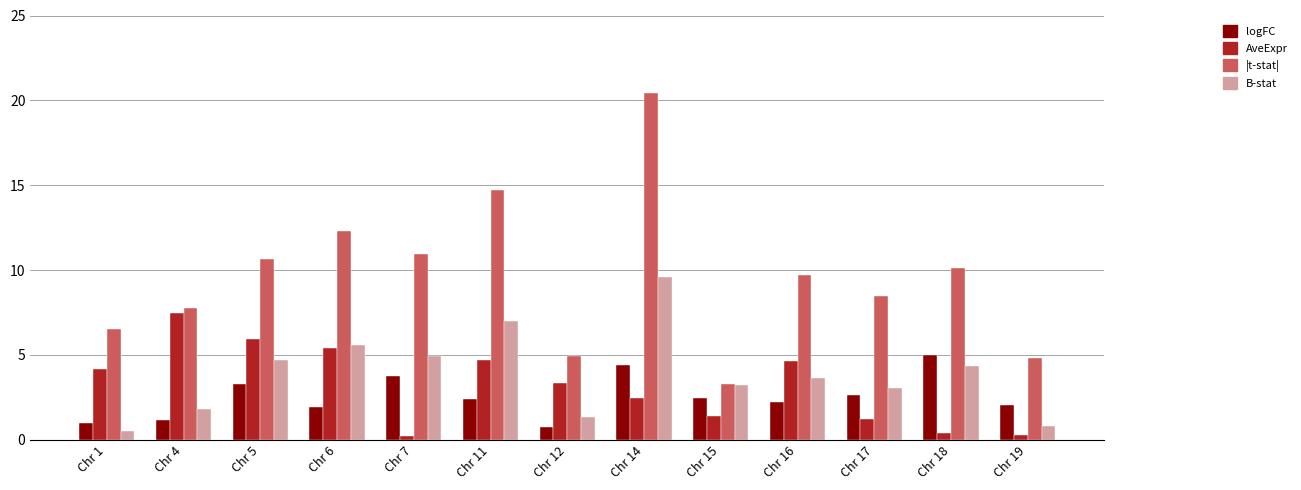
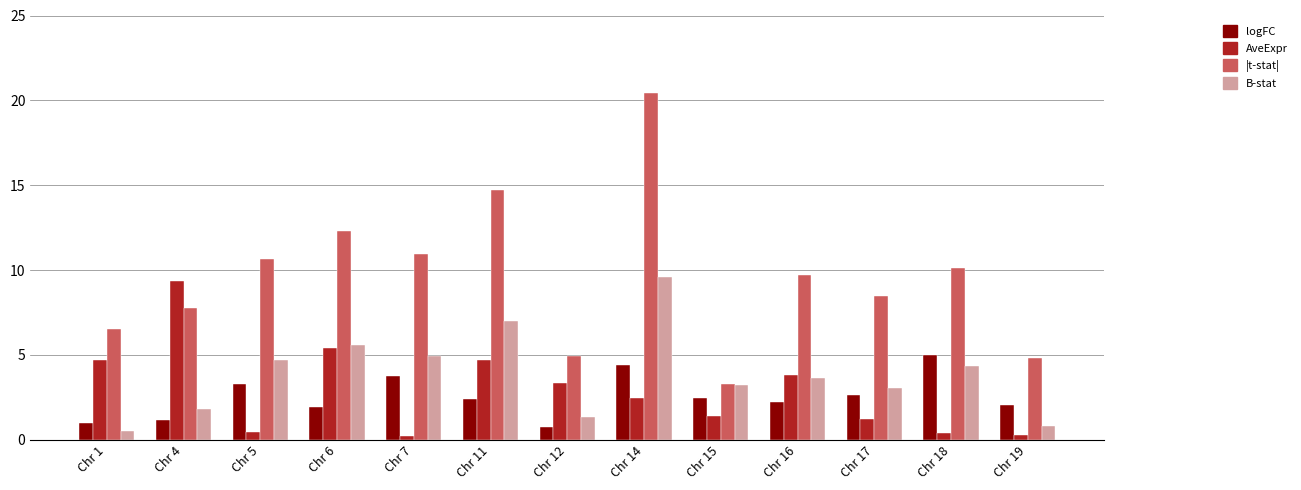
AveExpr, Chr 1: 4.2 -> 4.7
AveExpr, Chr 4: 7.5 -> 9.3
AveExpr, Chr 5: 5.9 -> 0.4
AveExpr, Chr 16: 4.6 -> 3.8
